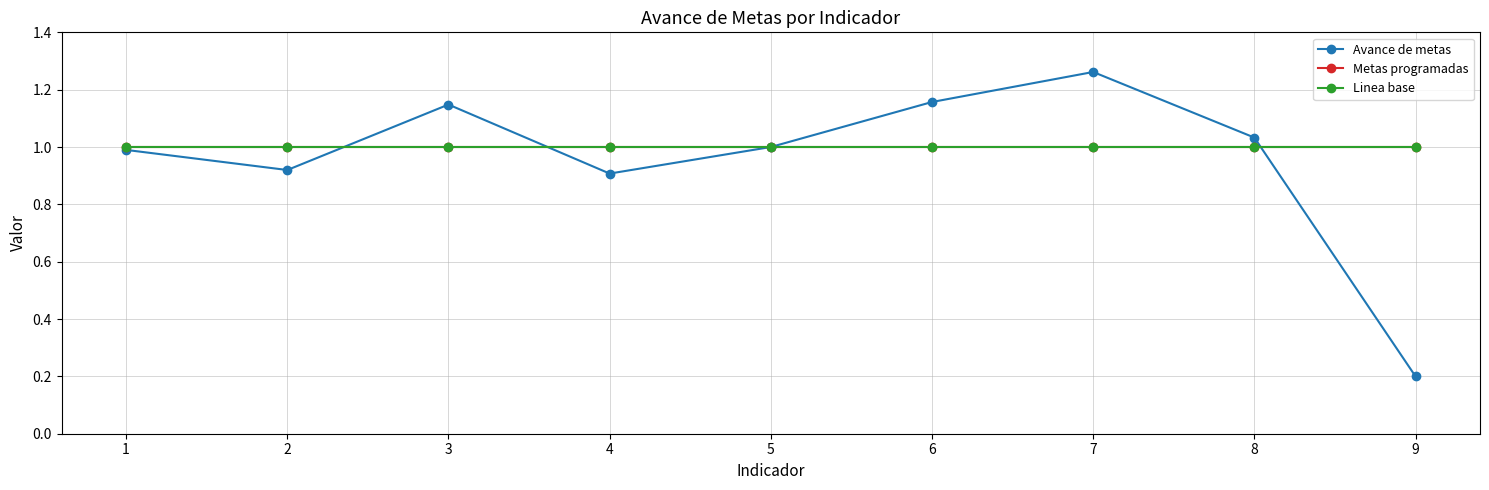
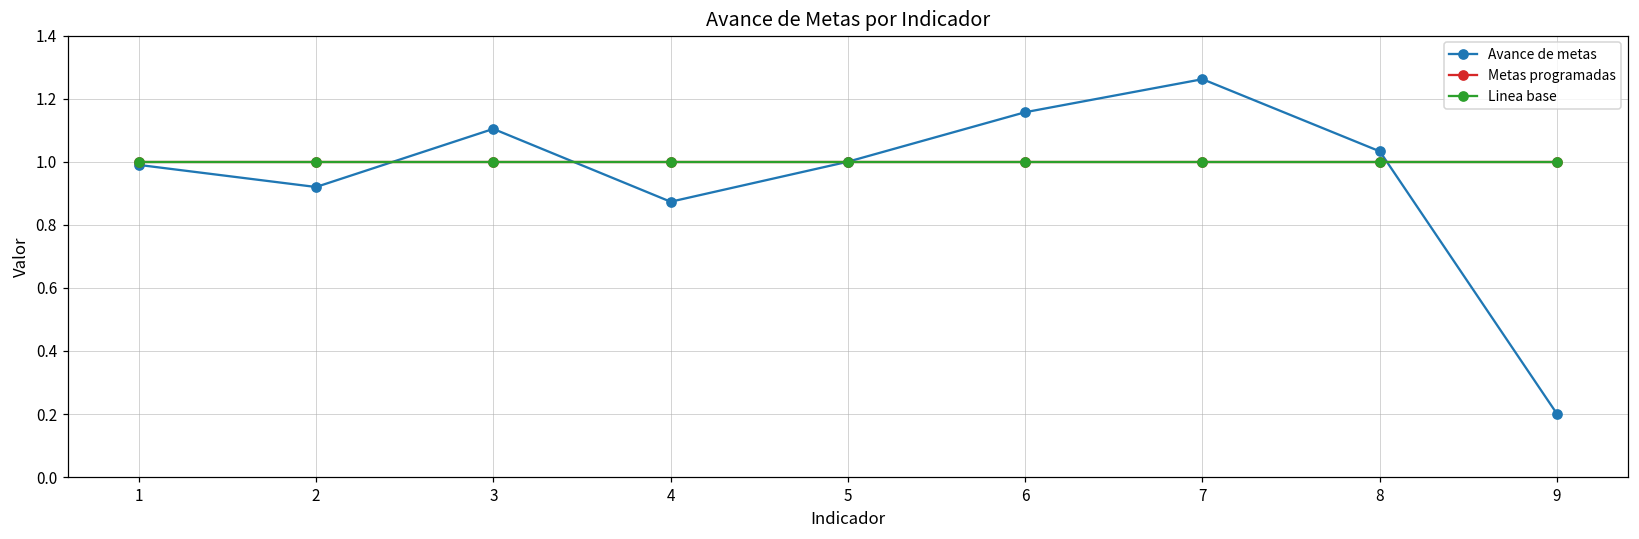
Avance de metas, 3: 1.15 -> 1.10
Avance de metas, 4: 0.91 -> 0.87
